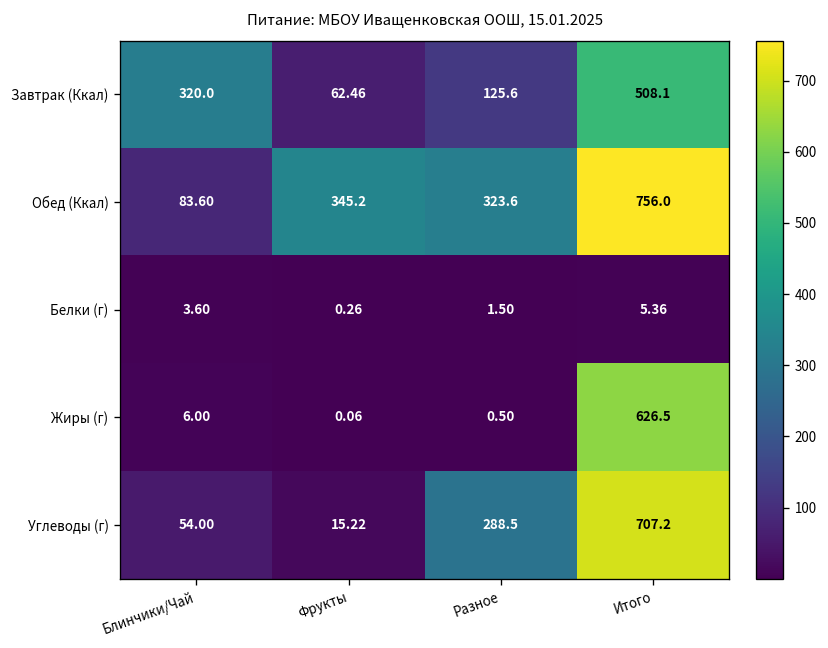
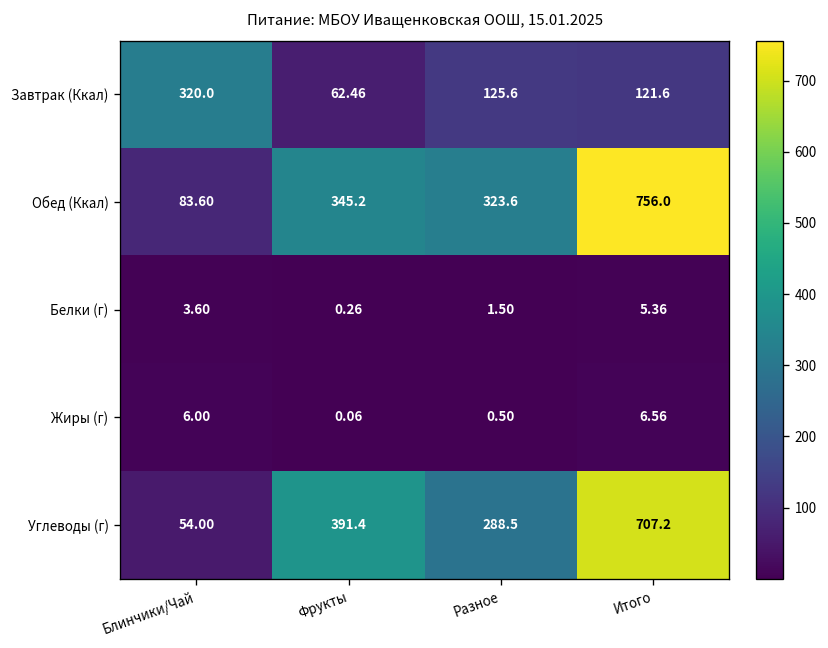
Завтрак (Ккал), Итого: 508.1 -> 121.6
Жиры (г), Итого: 626.5 -> 6.56
Углеводы (г), Фрукты: 15.22 -> 391.4
